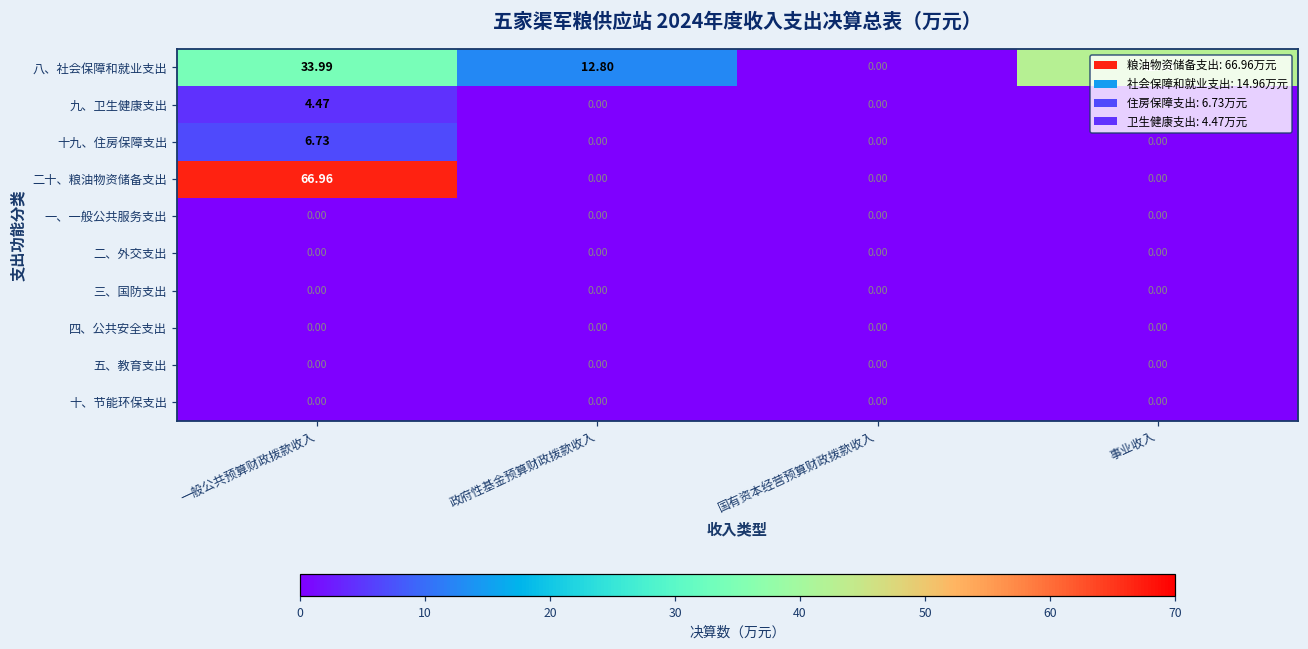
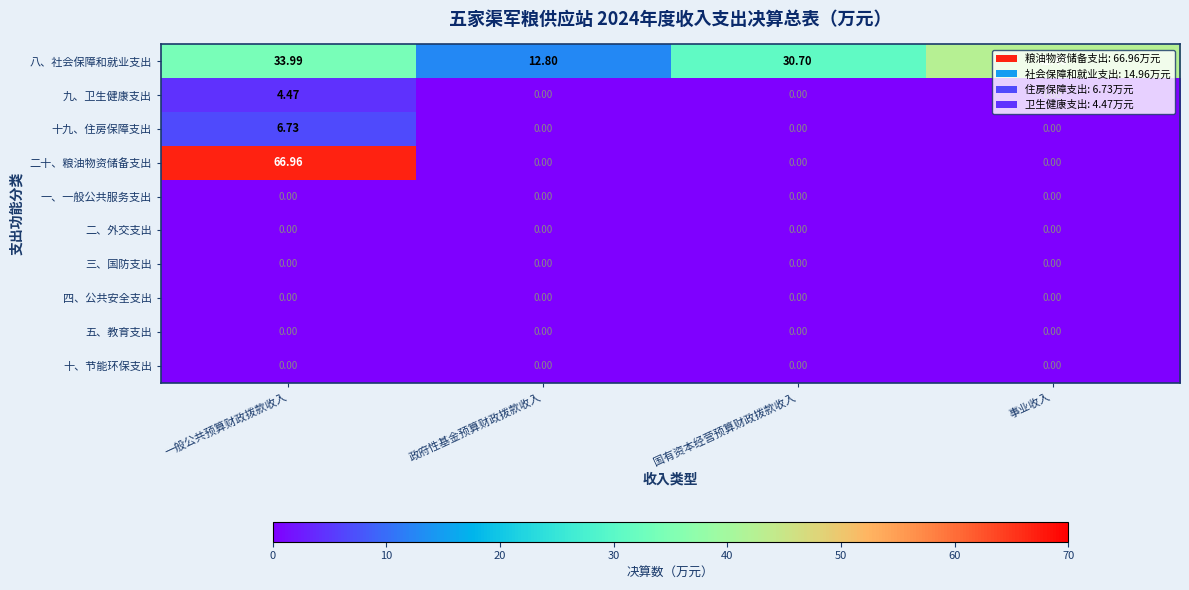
八、社会保障和就业支出, 国有资本经营预算财政拨款收入: 0.00 -> 30.70
